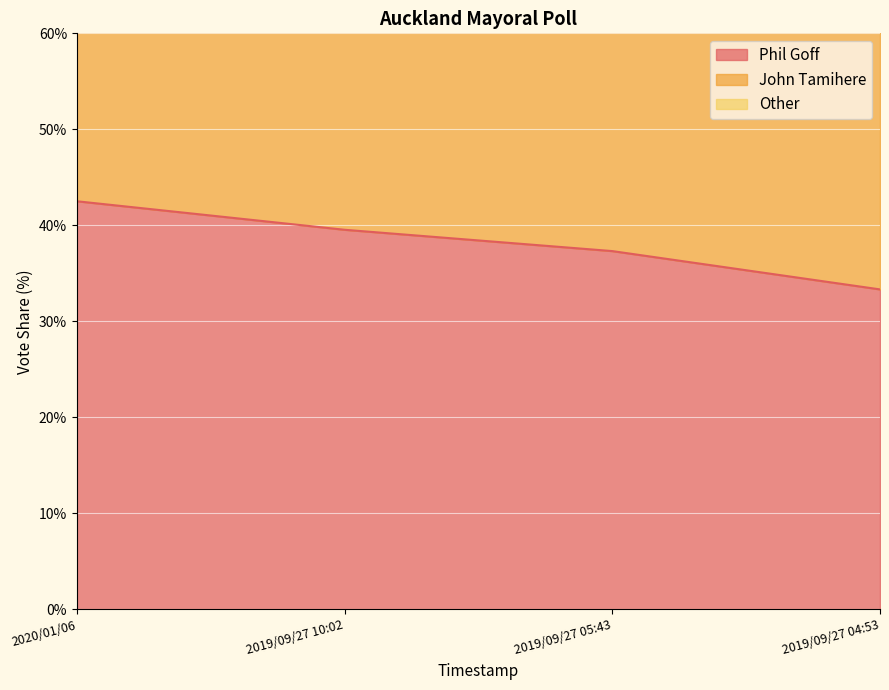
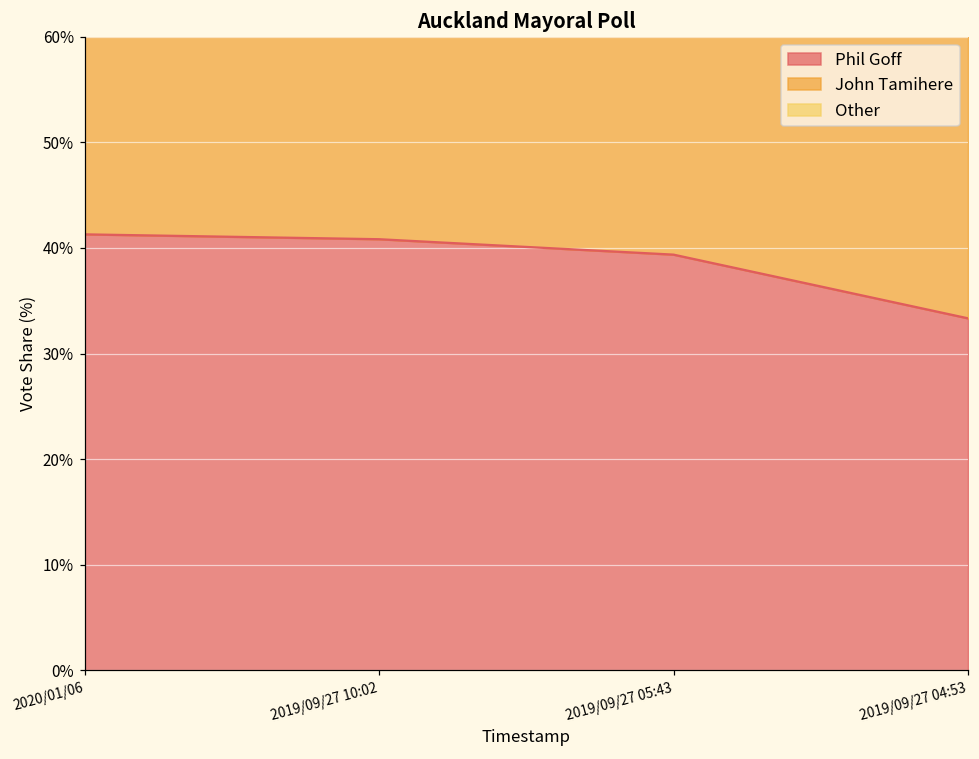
Phil Goff, 2020/01/06: 43% -> 41%
Phil Goff, 2019/09/27 10:02: 40% -> 41%
Phil Goff, 2019/09/27 05:43: 37% -> 39%
